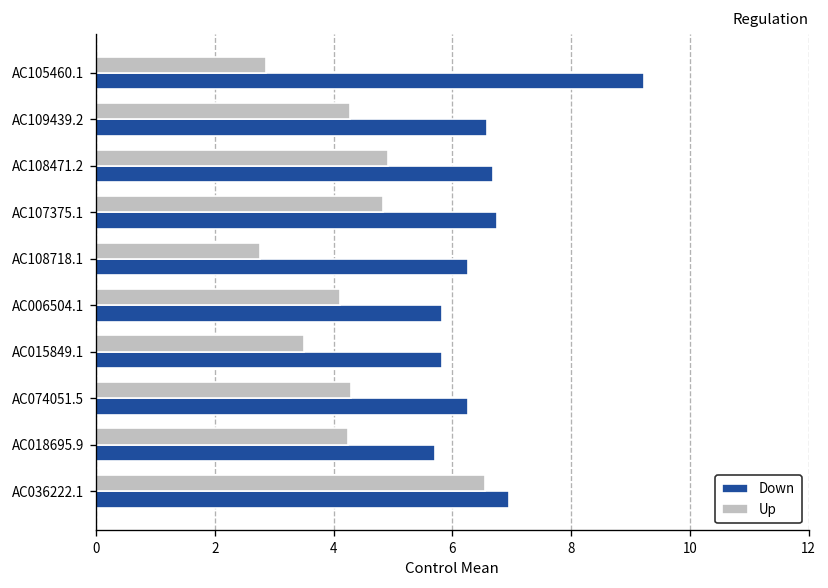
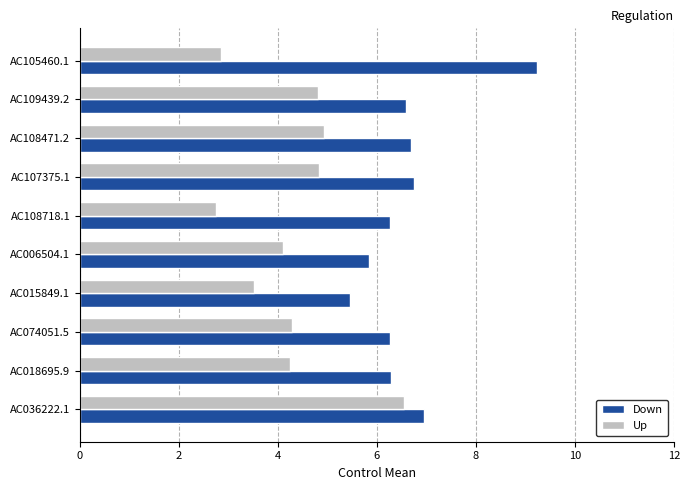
Up, AC109439.2: 4.3 -> 4.8
Down, AC015849.1: 5.8 -> 5.5
Down, AC018695.9: 5.7 -> 6.3
